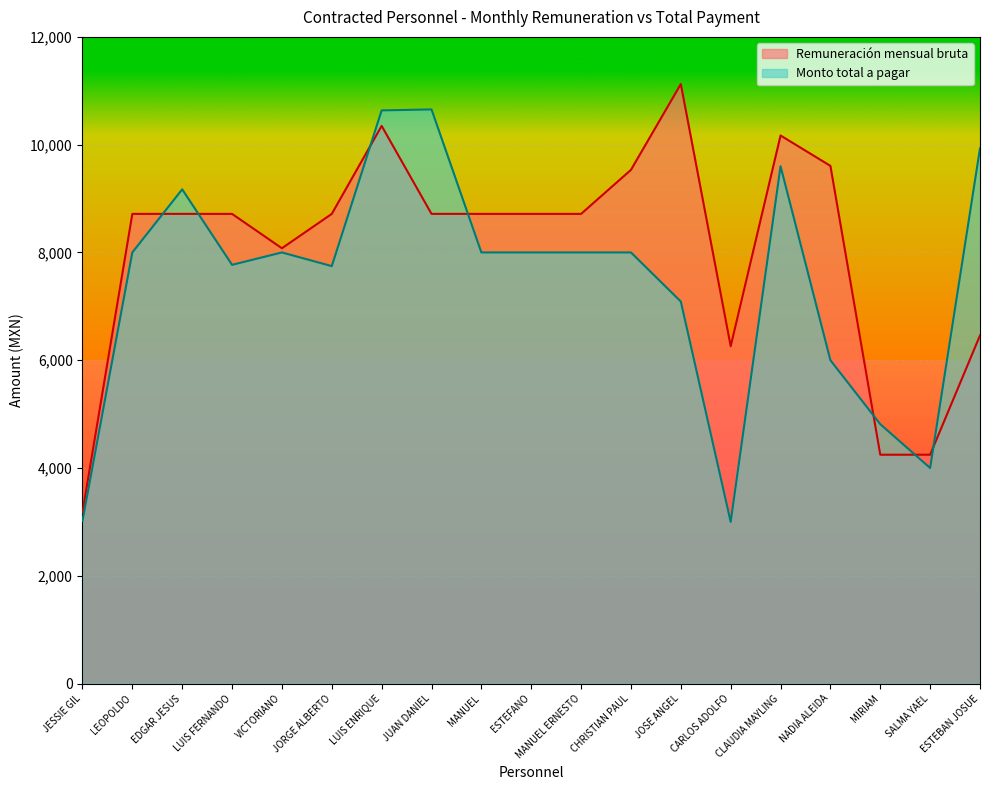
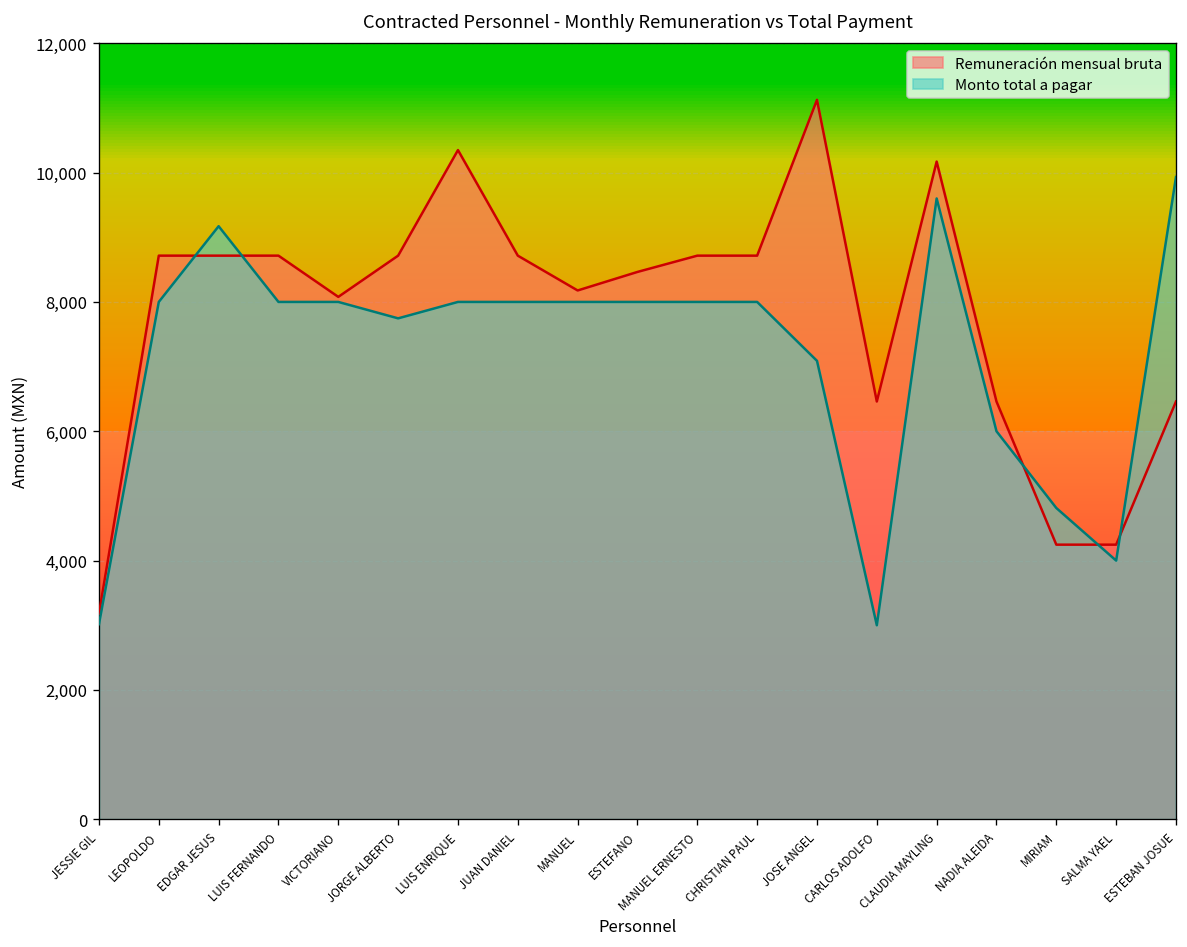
Monto total a pagar, LUIS FERNANDO: 7,800 -> 8,000
Monto total a pagar, LUIS ENRIQUE: 10,600 -> 8,000
Monto total a pagar, JUAN DANIEL: 10,700 -> 8,000
Remuneración mensual bruta, MANUEL: 8,700 -> 8,200
Remuneración mensual bruta, ESTEFANO: 8,700 -> 8,500
Remuneración mensual bruta, CHRISTIAN PAUL: 9,500 -> 8,700
Remuneración mensual bruta, CARLOS ADOLFO: 6,300 -> 6,500
Remuneración mensual bruta, NADIA ALEIDA: 9,600 -> 6,500
